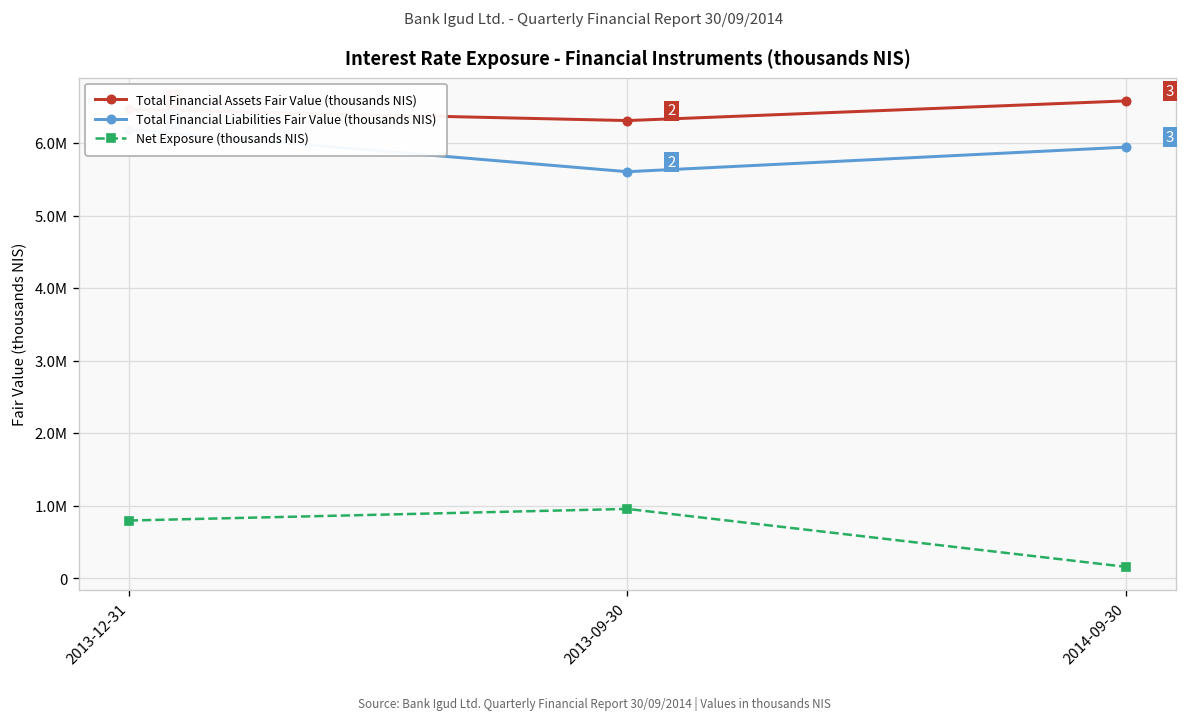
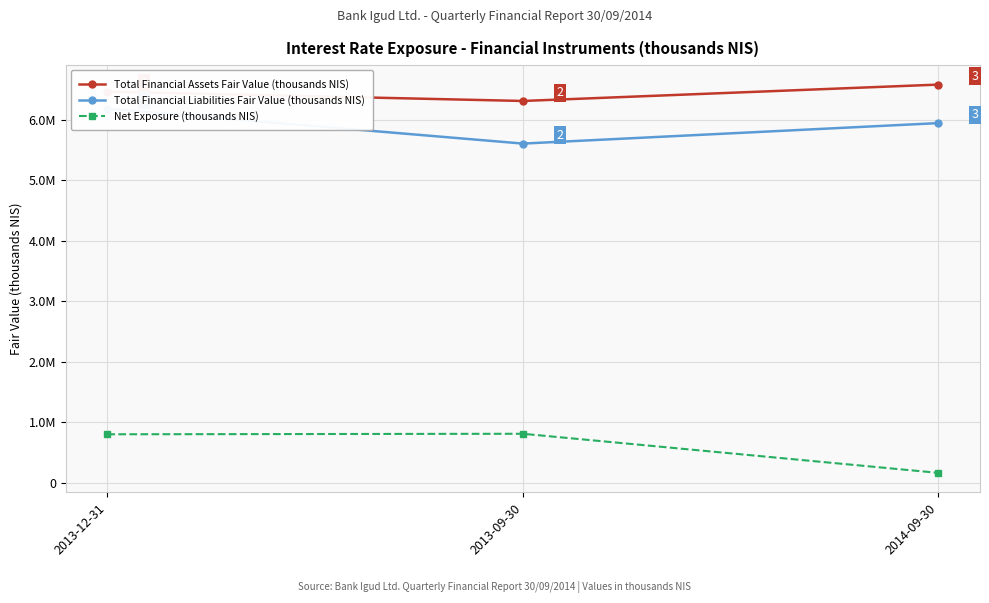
Net Exposure (thousands NIS), 2013-09-30: 1000000 -> 800000
